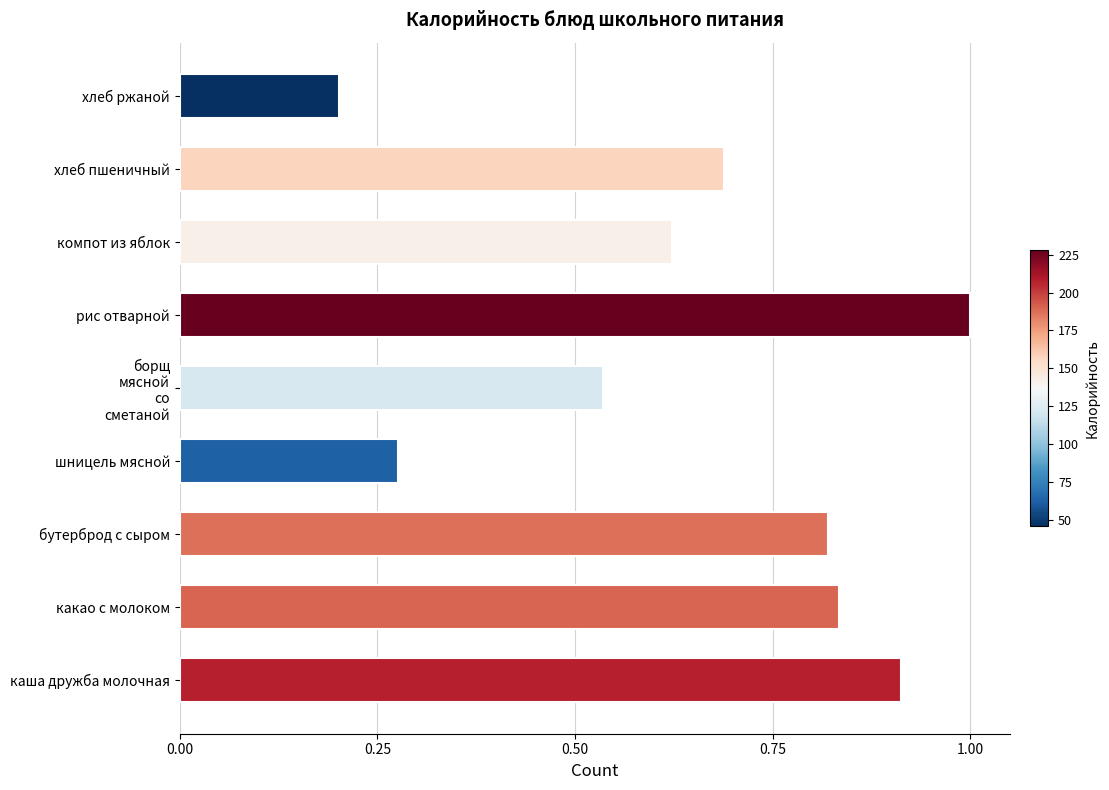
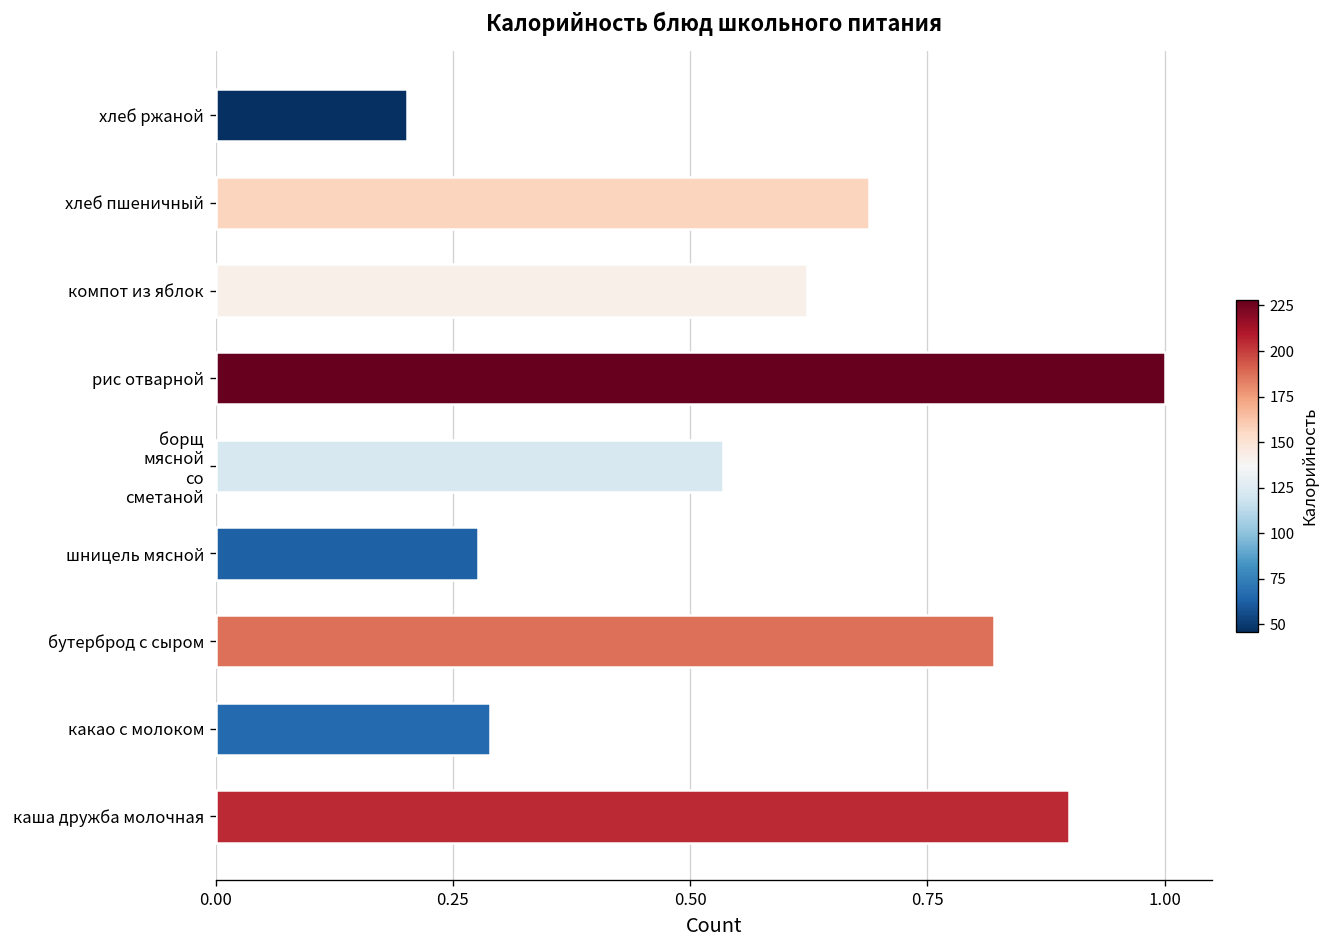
какао с молоком: 0.83 -> 0.29
каша дружба молочная: 0.91 -> 0.90
